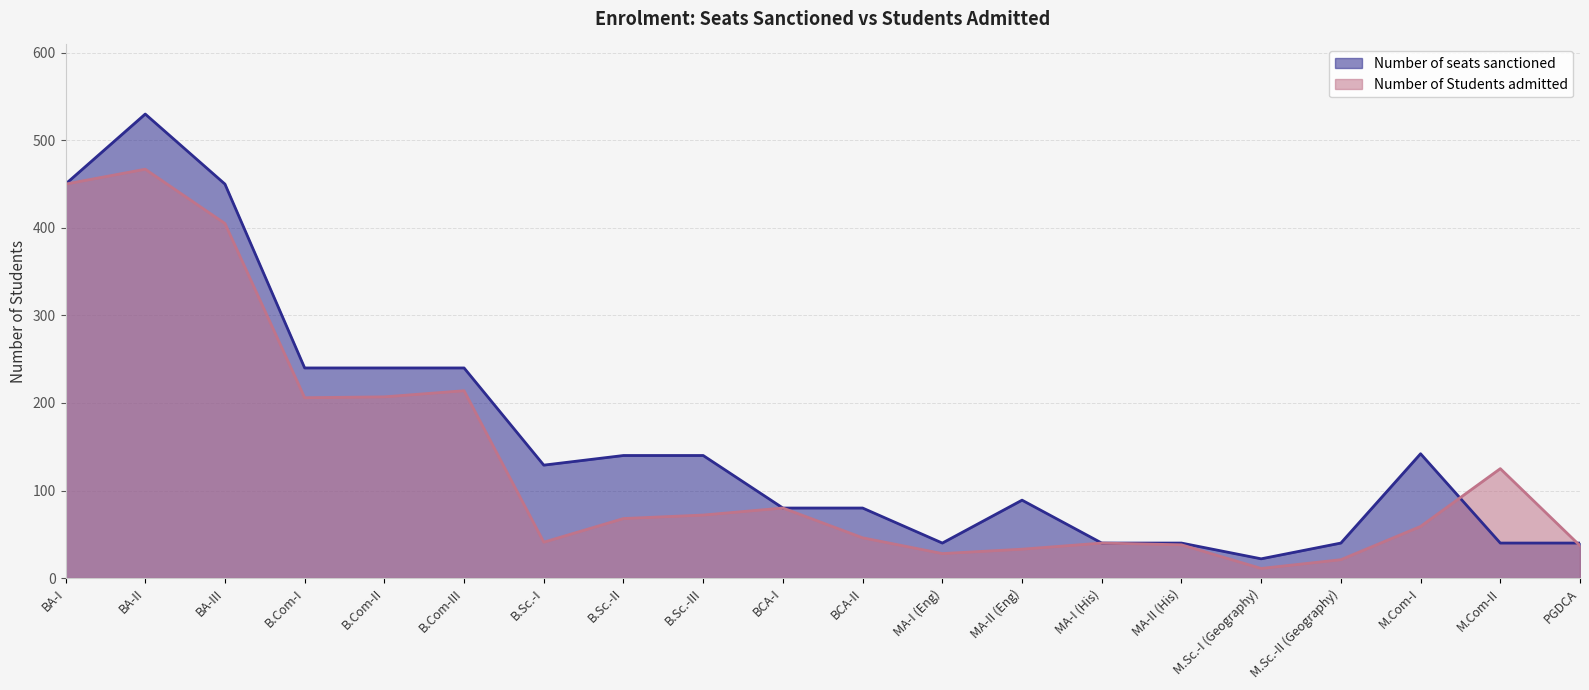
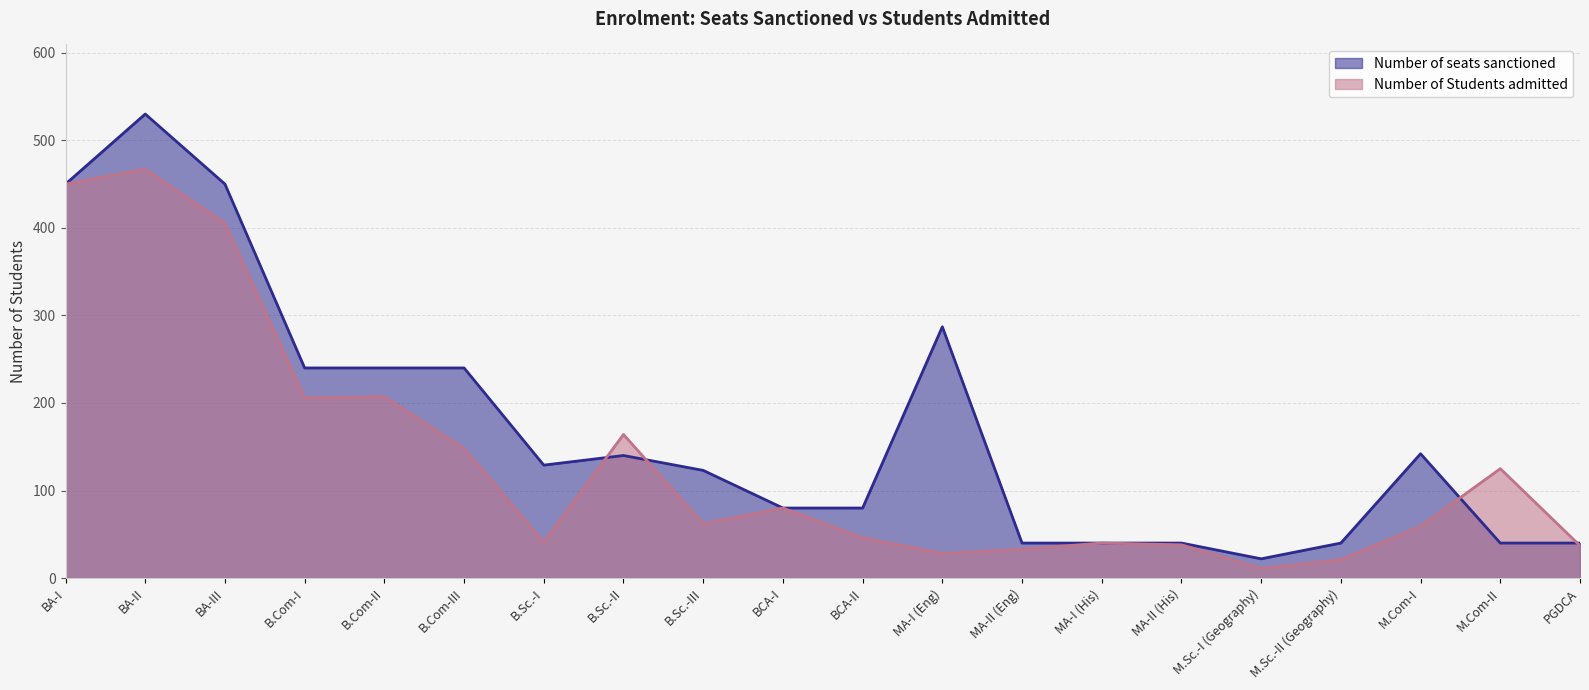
Number of Students admitted, B.Com-III: 210 -> 150
Number of Students admitted, B.Sc.-II: 70 -> 160
Number of seats sanctioned, B.Sc.-III: 140 -> 120
Number of Students admitted, B.Sc.-III: 70 -> 60
Number of seats sanctioned, MA-I (Eng): 40 -> 290
Number of seats sanctioned, MA-II (Eng): 90 -> 40
